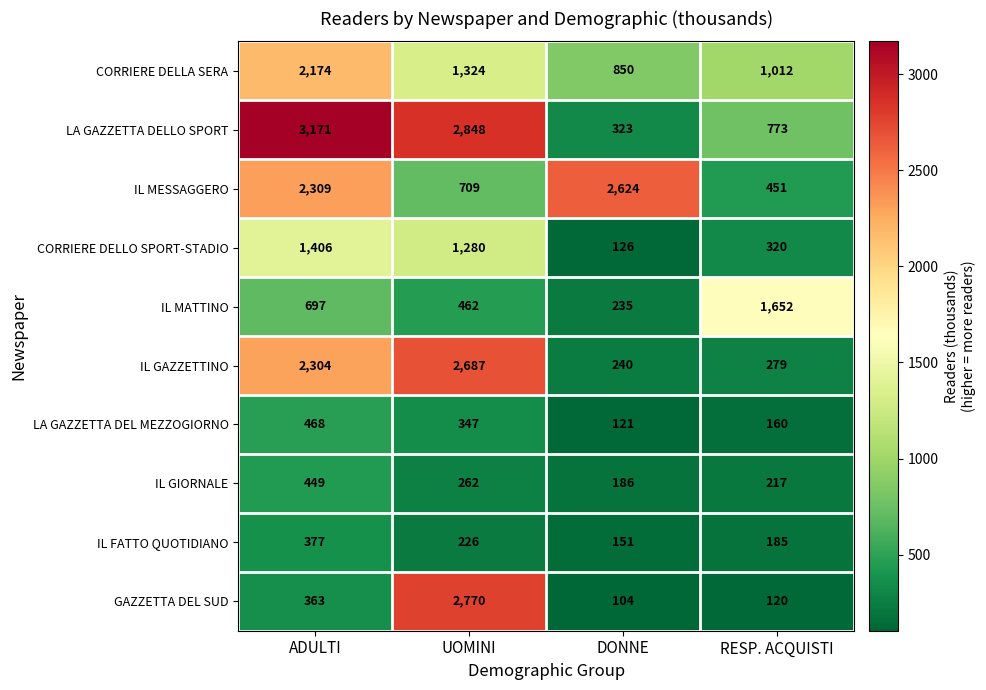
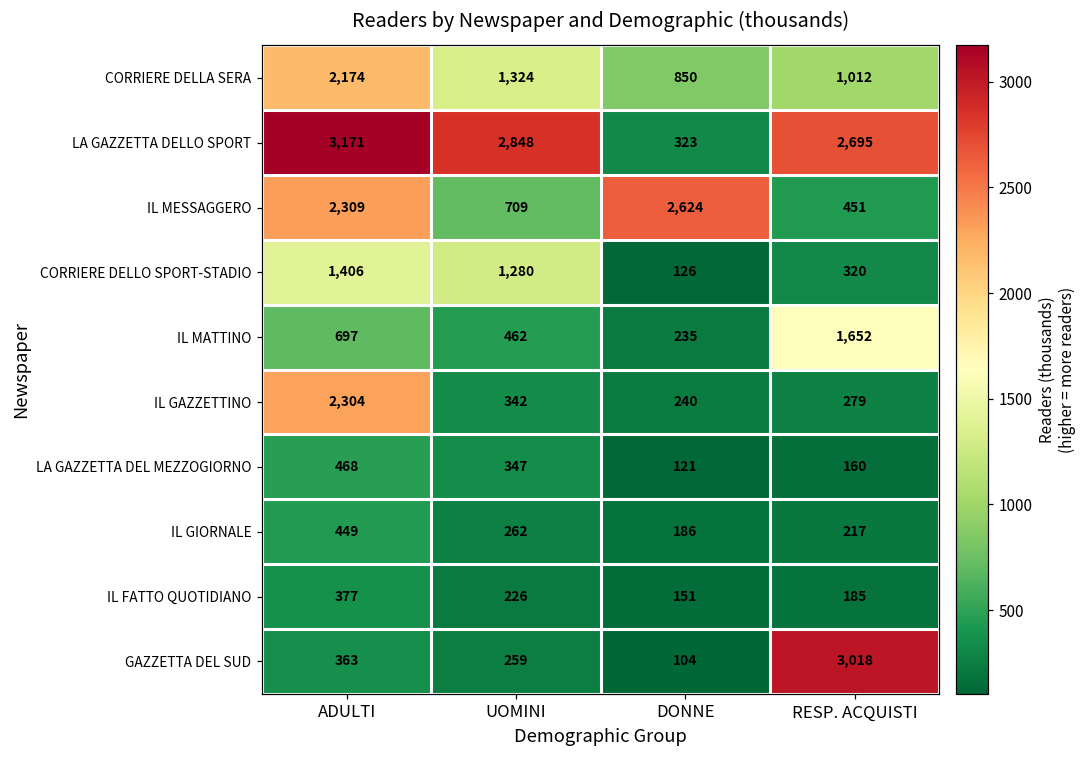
LA GAZZETTA DELLO SPORT, RESP. ACQUISTI: 773 -> 2,695
IL GAZZETTINO, UOMINI: 2,687 -> 342
GAZZETTA DEL SUD, UOMINI: 2,770 -> 259
GAZZETTA DEL SUD, RESP. ACQUISTI: 120 -> 3,018
